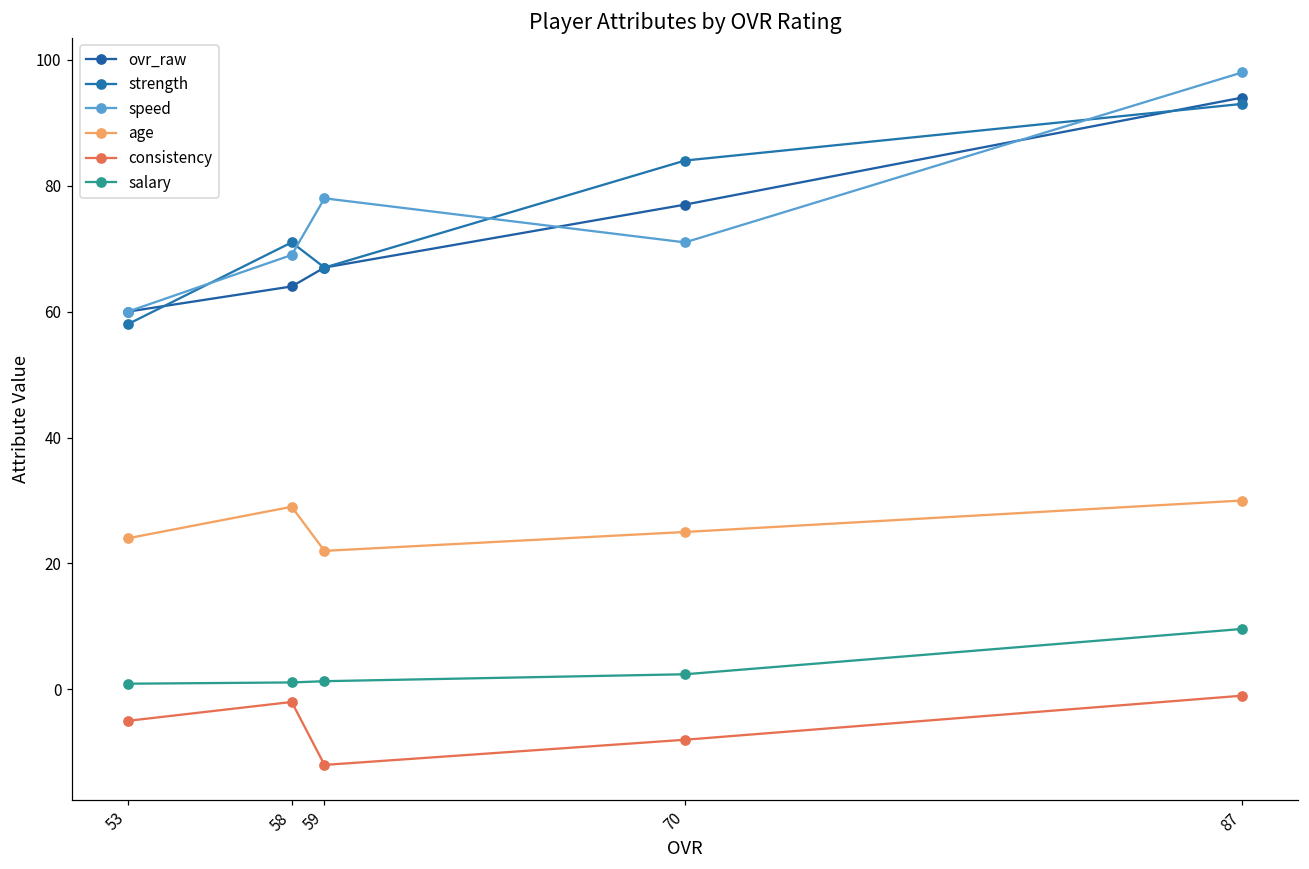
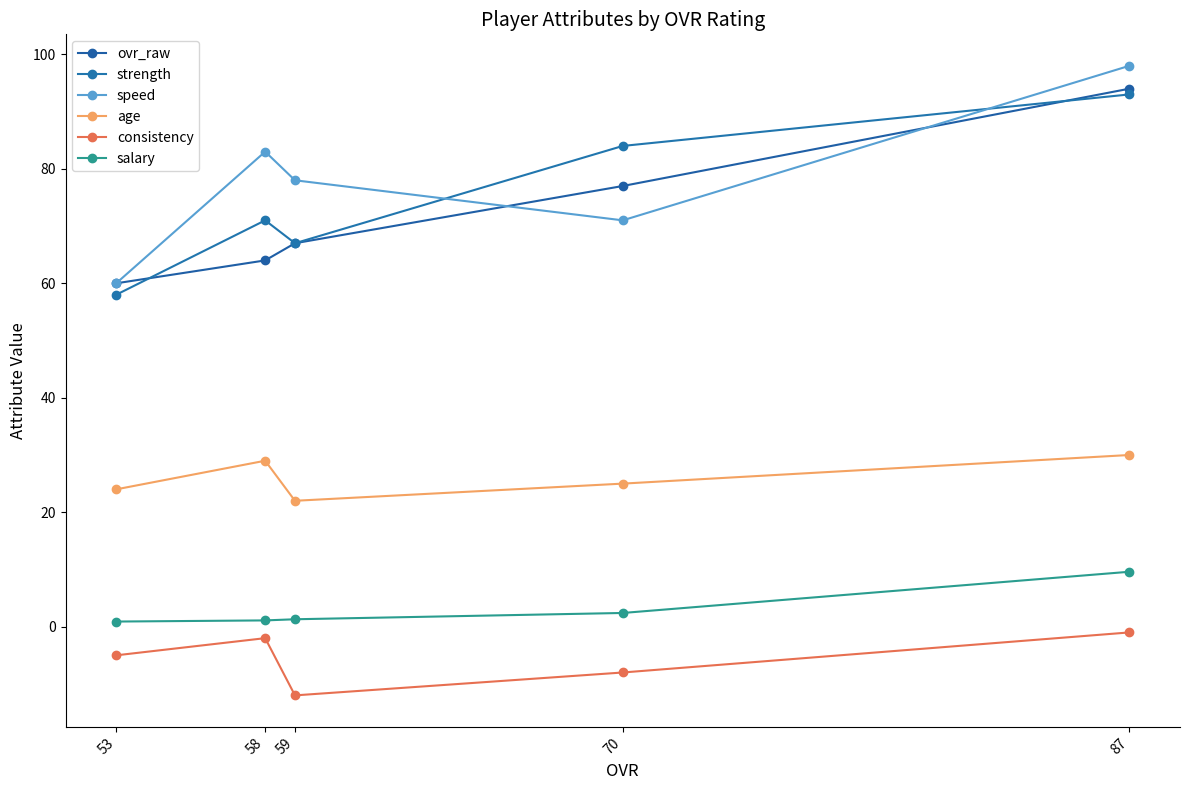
speed, 58: 69 -> 83
